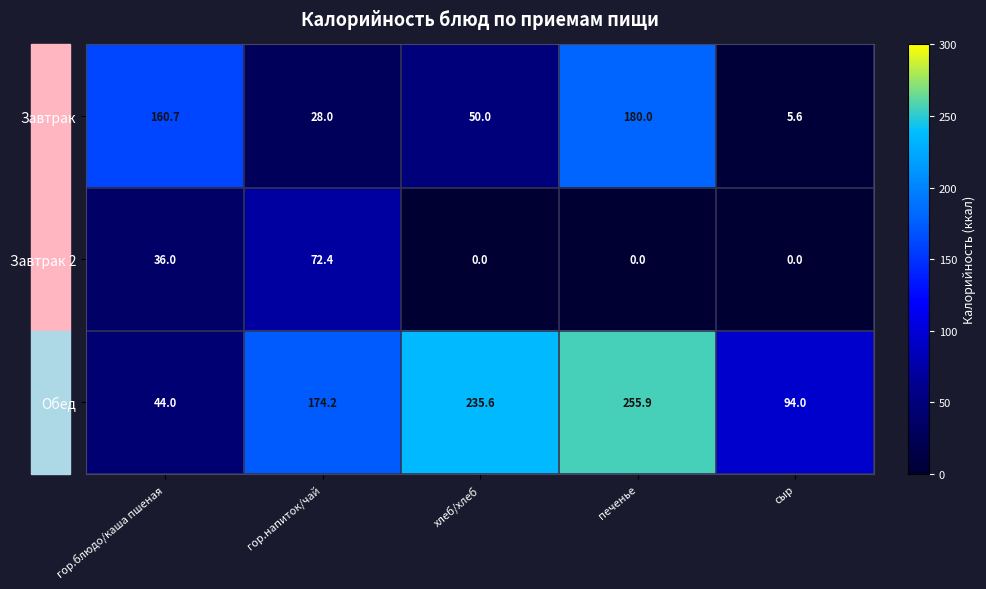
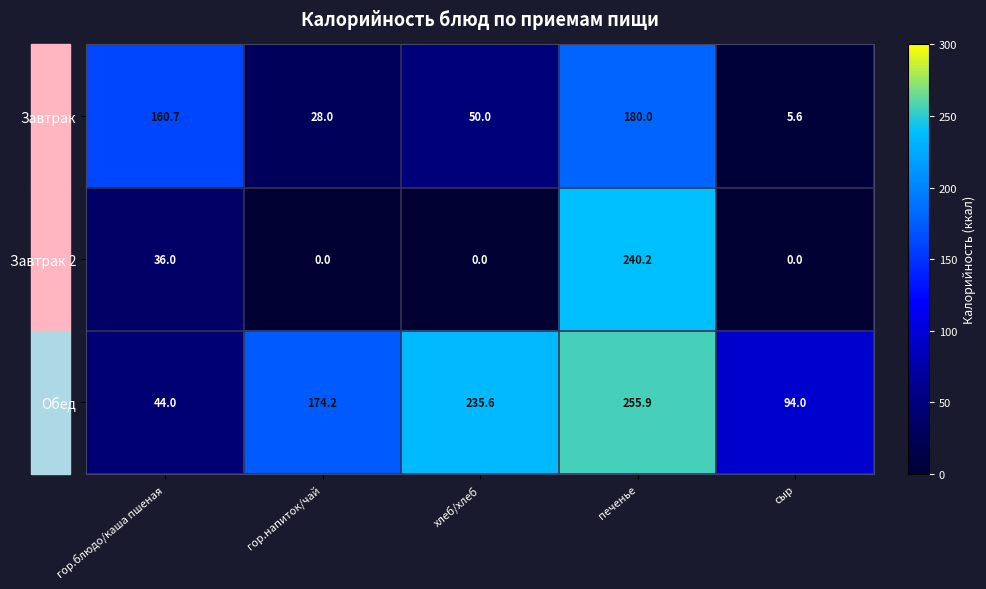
Завтрак 2, гор.напиток/чай: 72.4 -> 0.0
Завтрак 2, печенье: 0.0 -> 240.2
